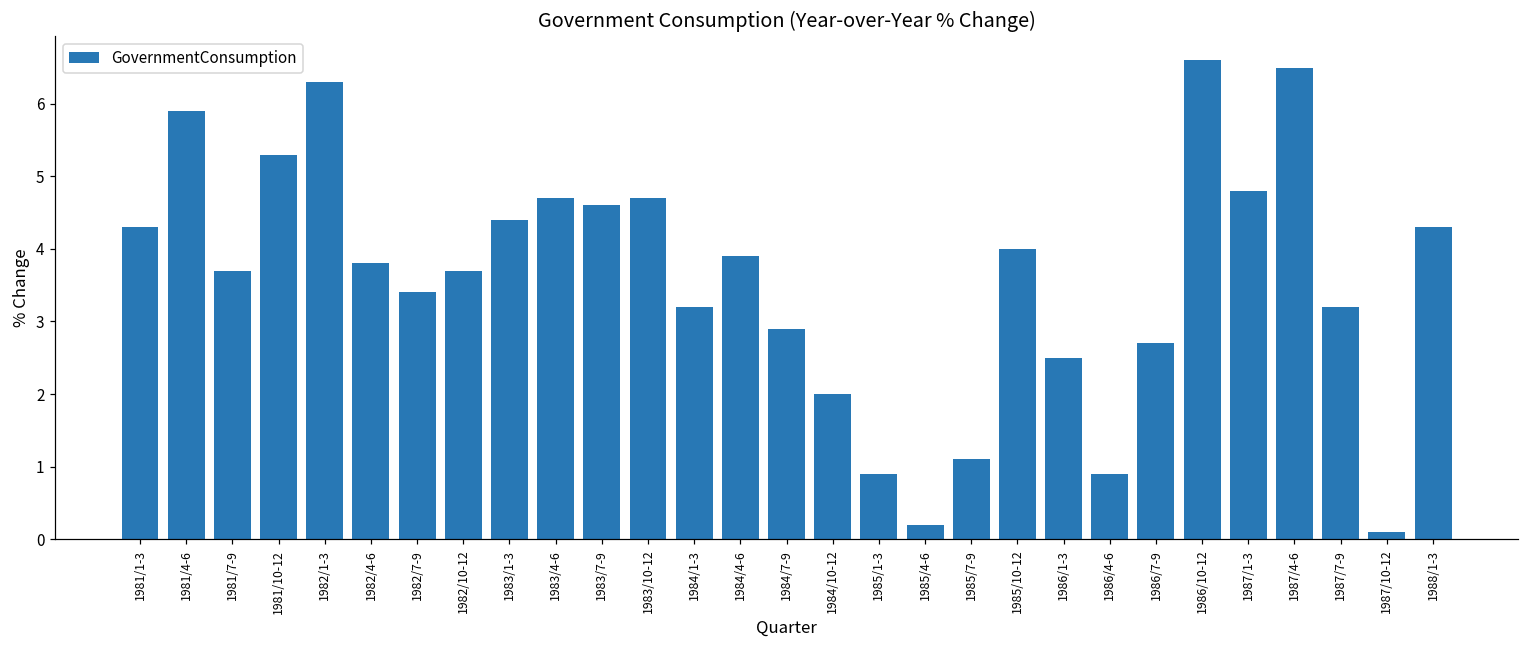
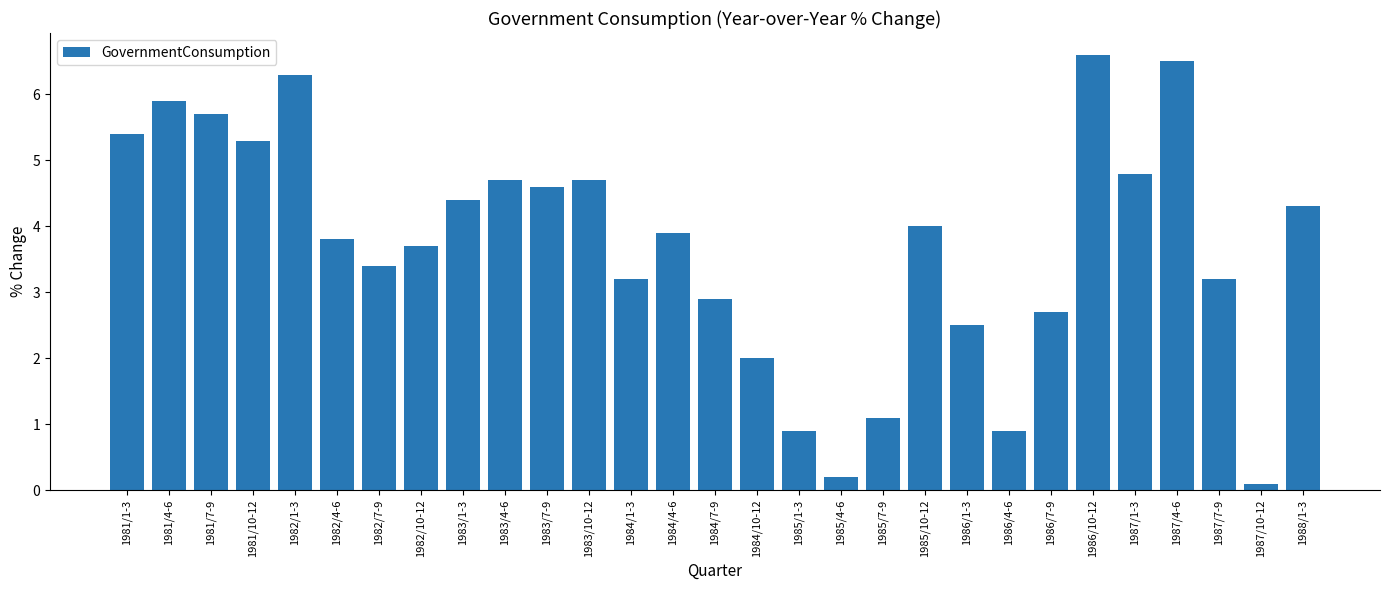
1981/1-3: 4.3 -> 5.4
1981/7-9: 3.7 -> 5.7
